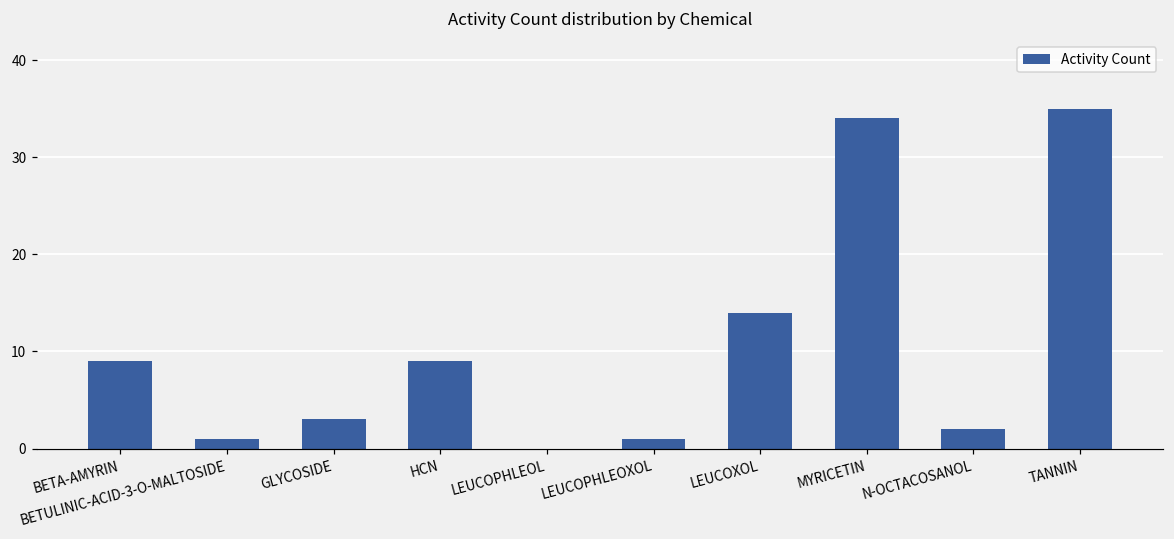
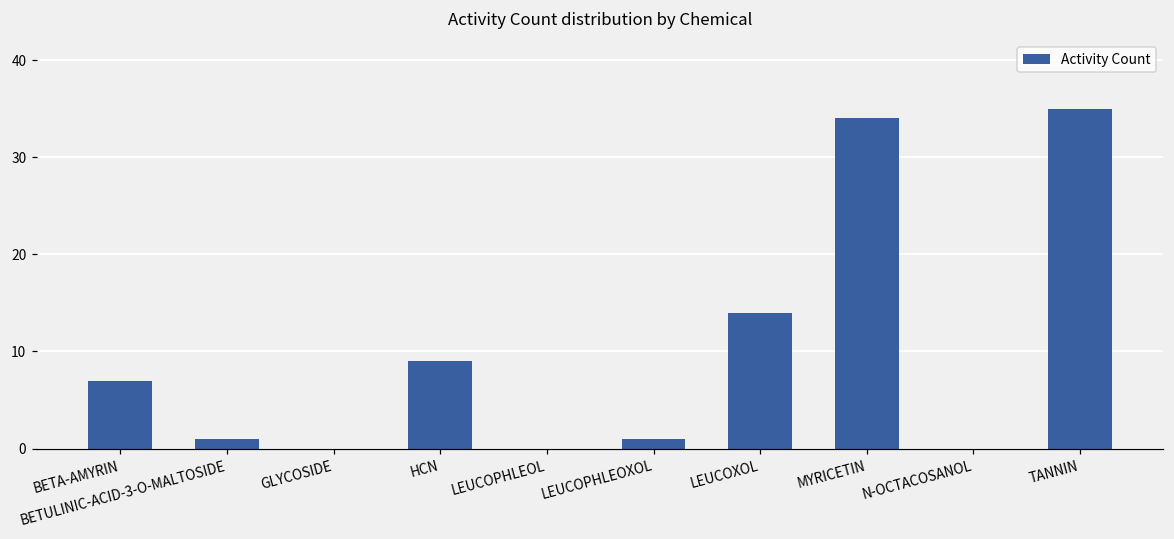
BETA-AMYRIN: 9 -> 7
GLYCOSIDE: 3 -> 0
N-OCTACOSANOL: 2 -> 0
